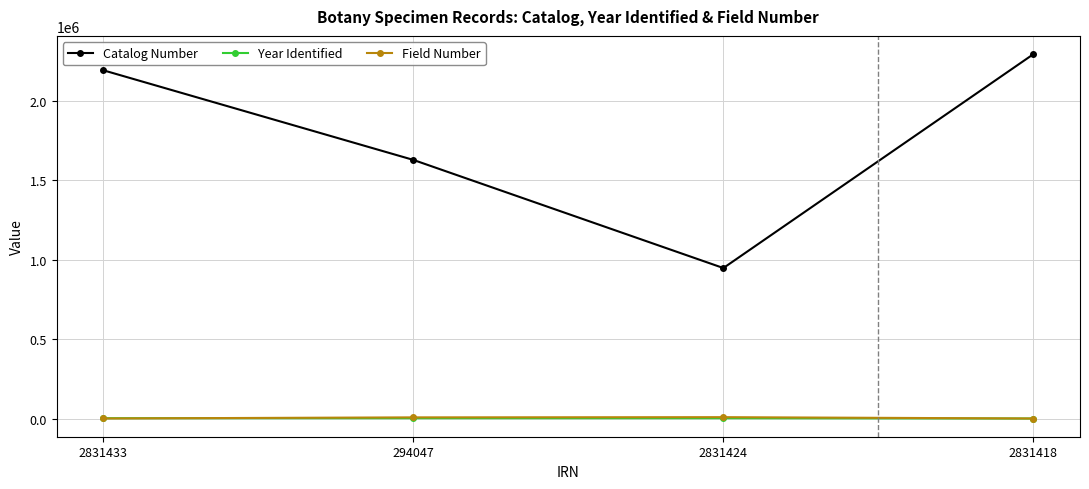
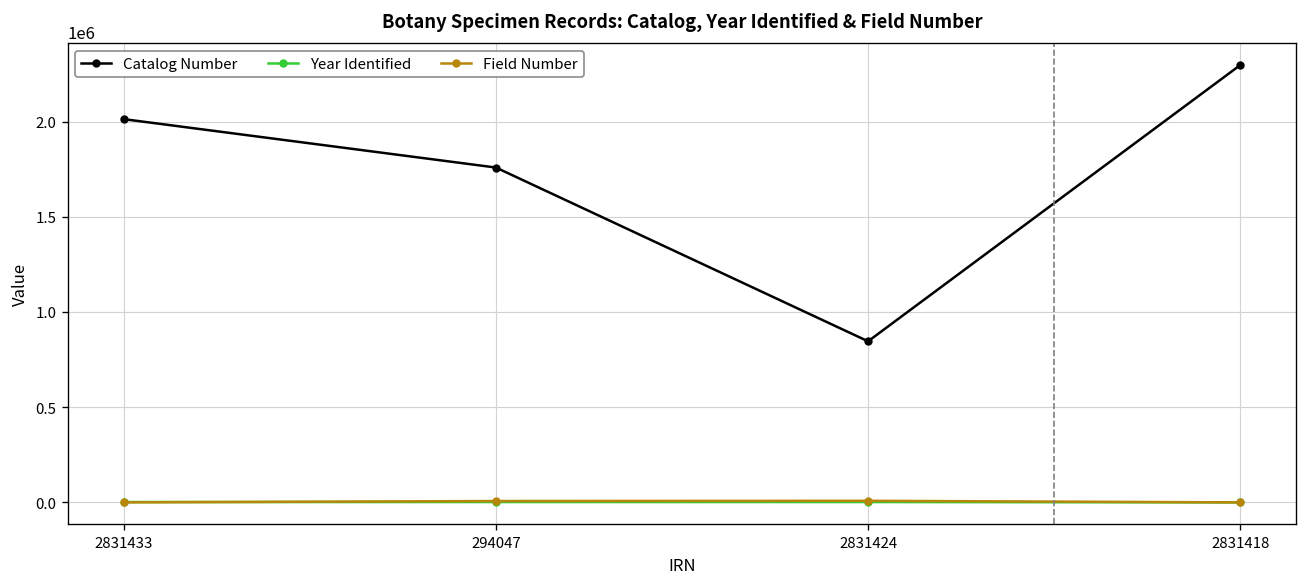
Catalog Number, 2831433: 2190000 -> 2010000
Catalog Number, 294047: 1630000 -> 1760000
Catalog Number, 2831424: 950000 -> 850000
